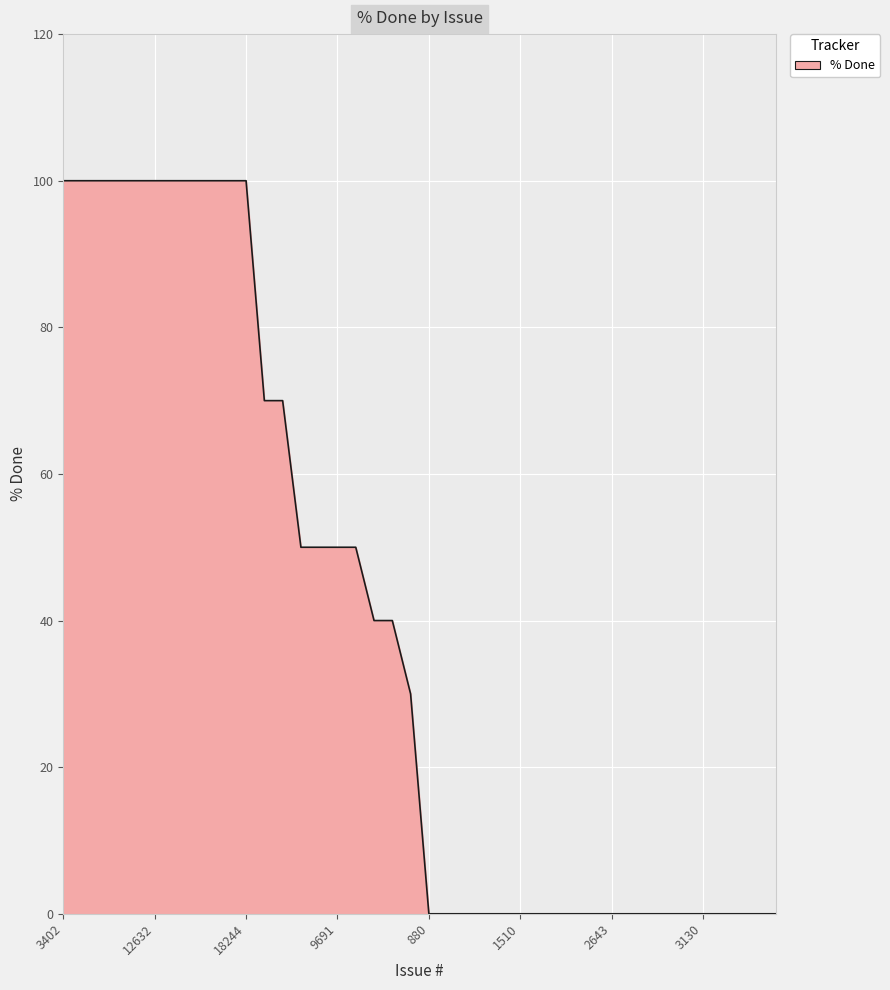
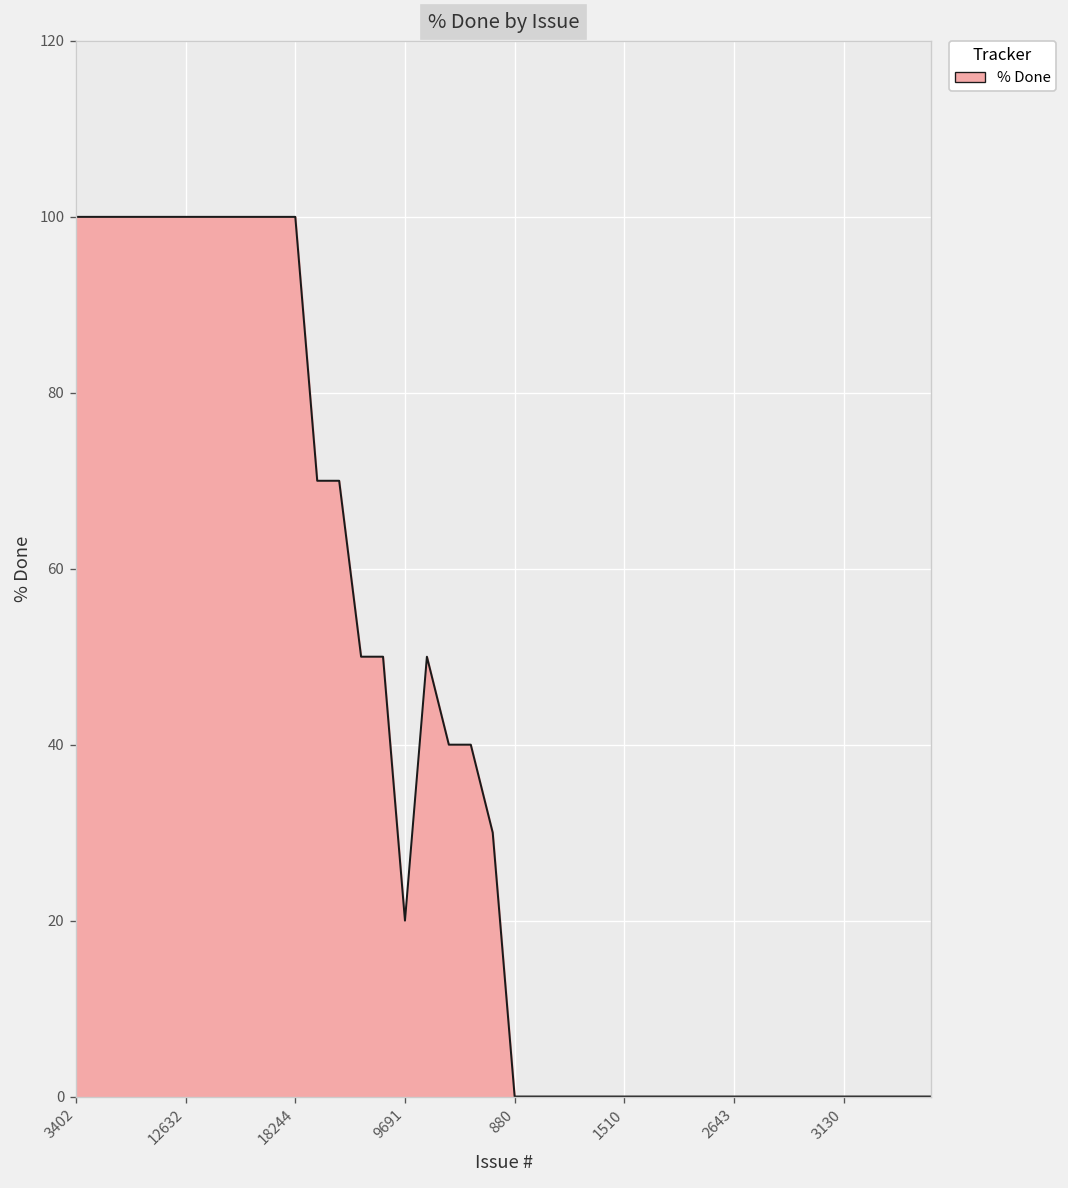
9691: 50 -> 20
